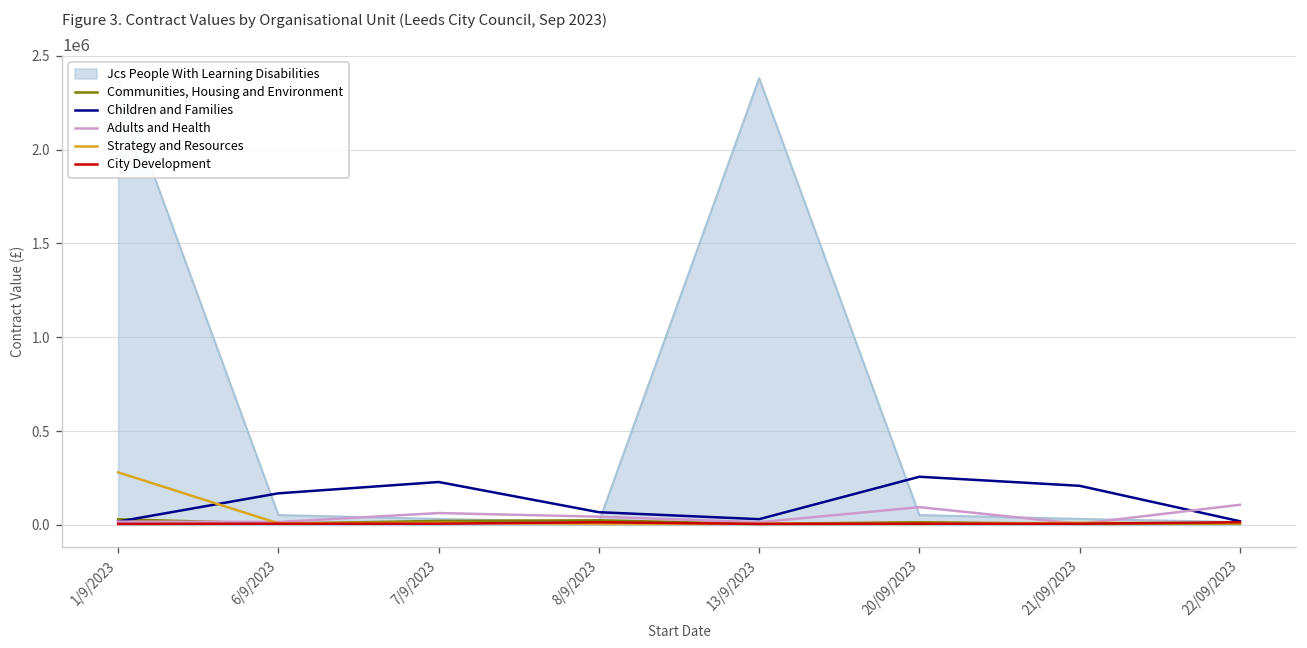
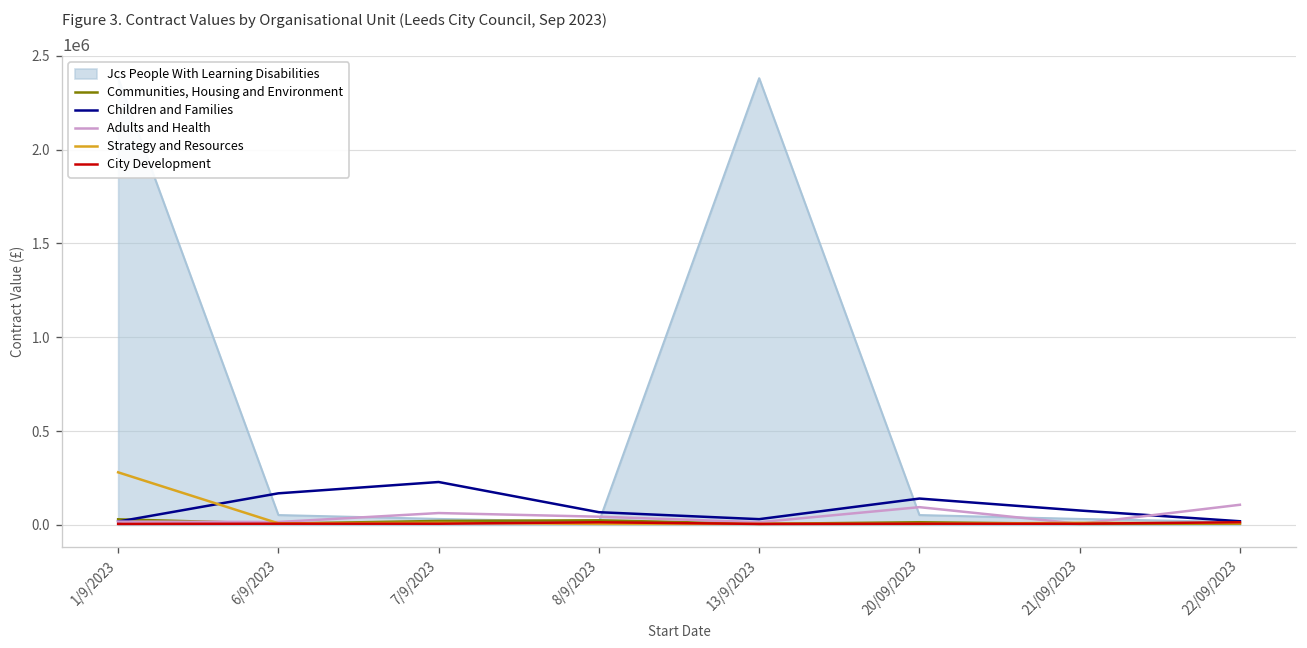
Children and Families, 20/09/2023: 260000 -> 140000
Children and Families, 21/09/2023: 210000 -> 80000
